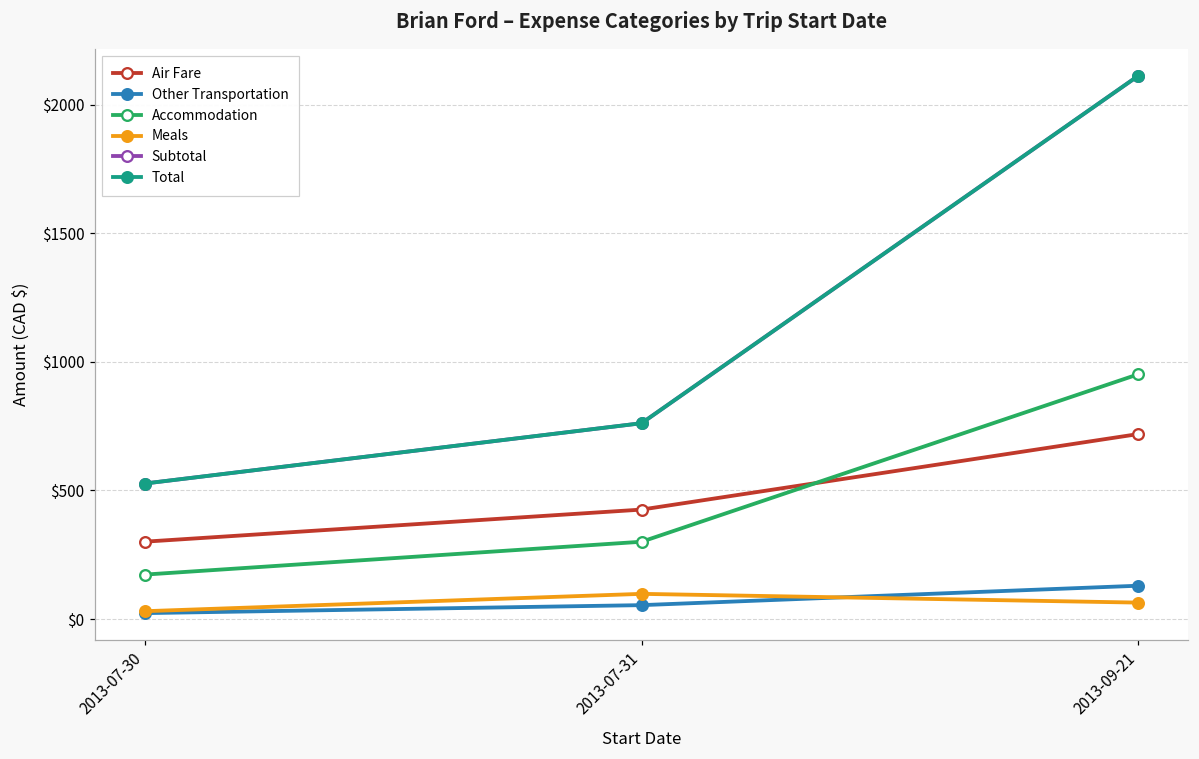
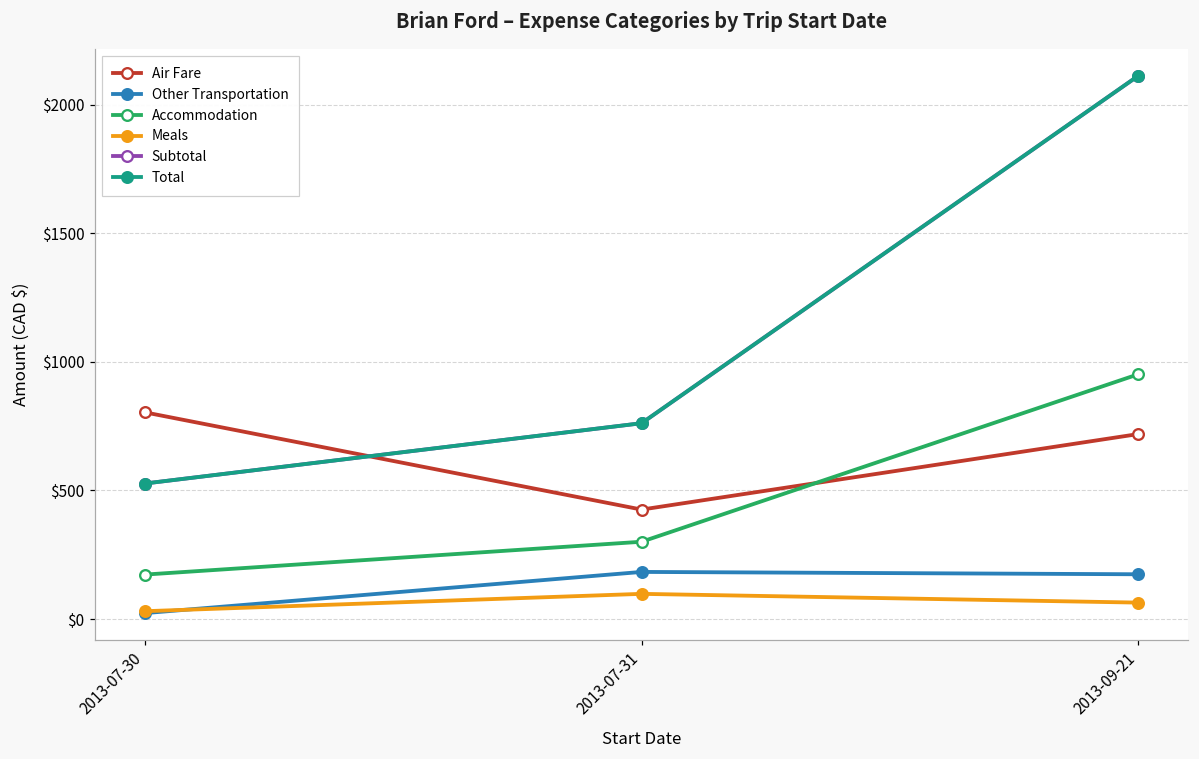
Air Fare, 2013-07-30: $300 -> $800
Other Transportation, 2013-07-31: $50 -> $180
Other Transportation, 2013-09-21: $130 -> $170
